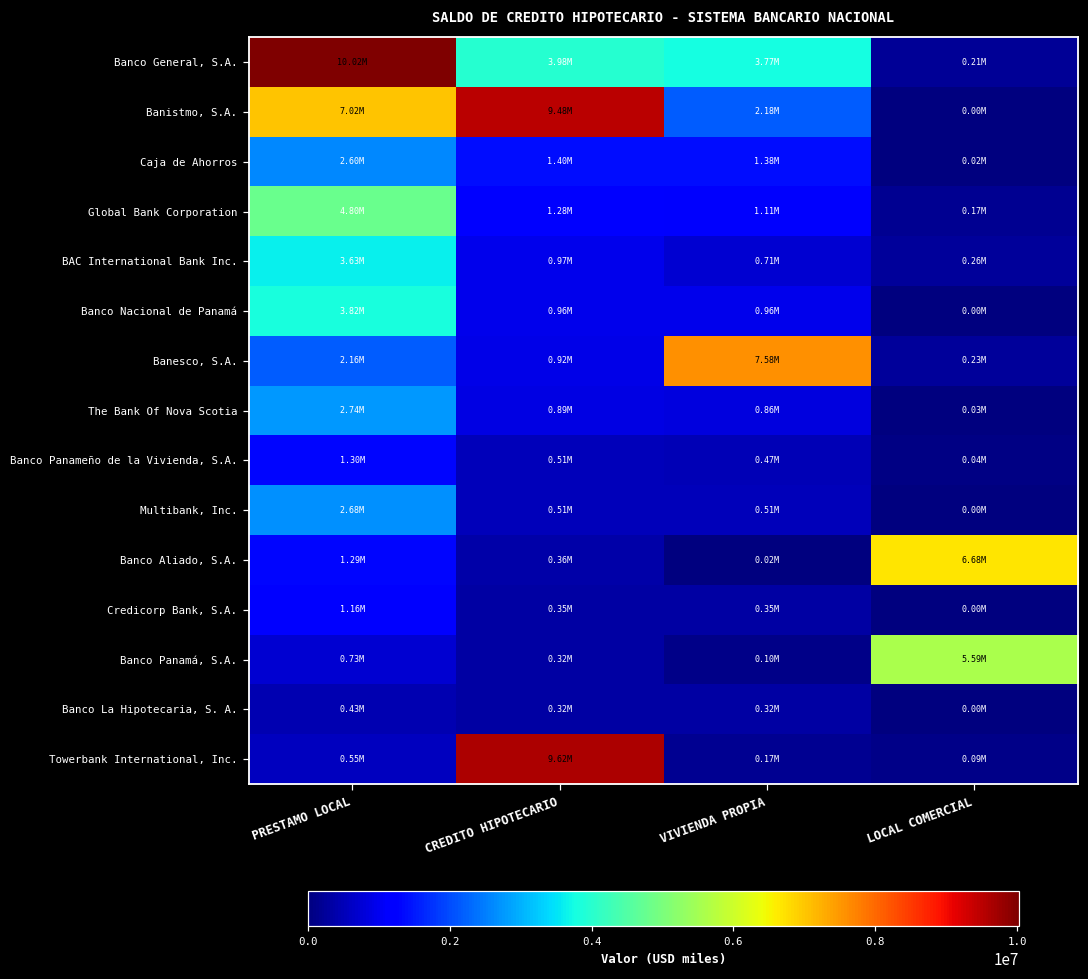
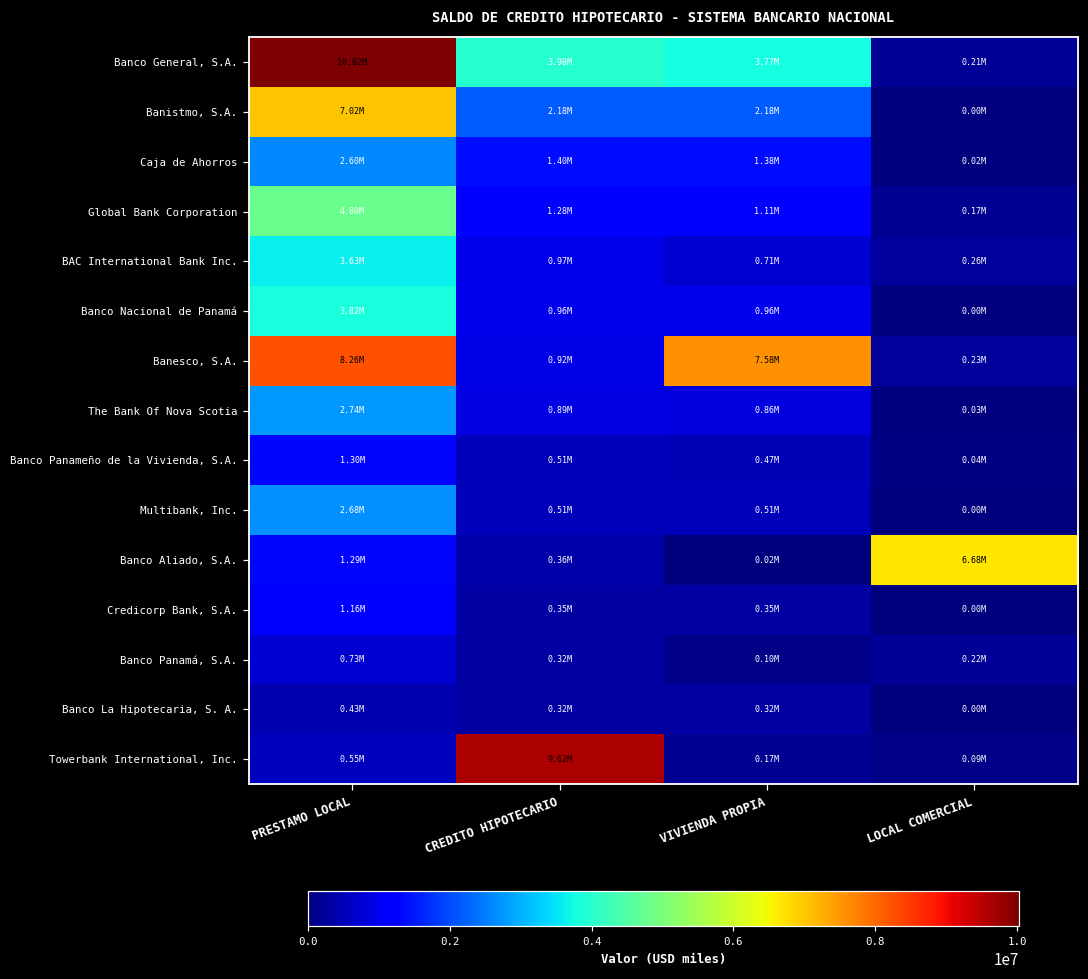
Banistmo, S.A., CREDITO HIPOTECARIO: 9.48M -> 2.18M
Banesco, S.A., PRESTAMO LOCAL: 2.16M -> 8.26M
Banco Panamá, S.A., LOCAL COMERCIAL: 5.59M -> 0.22M
